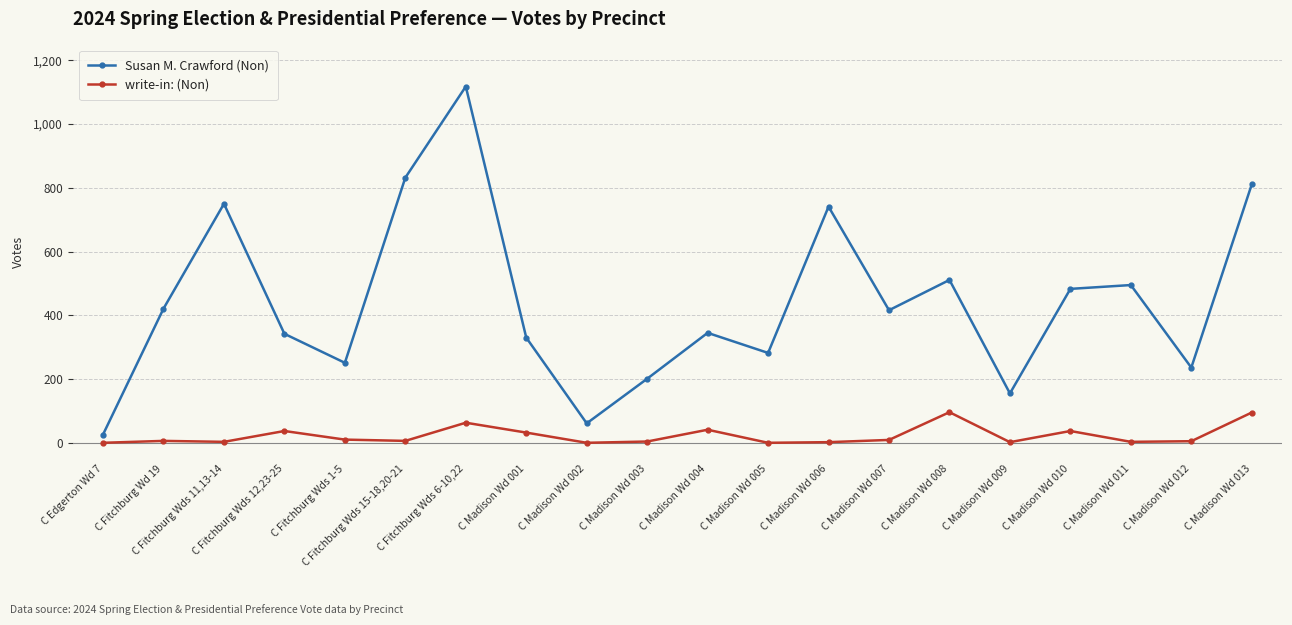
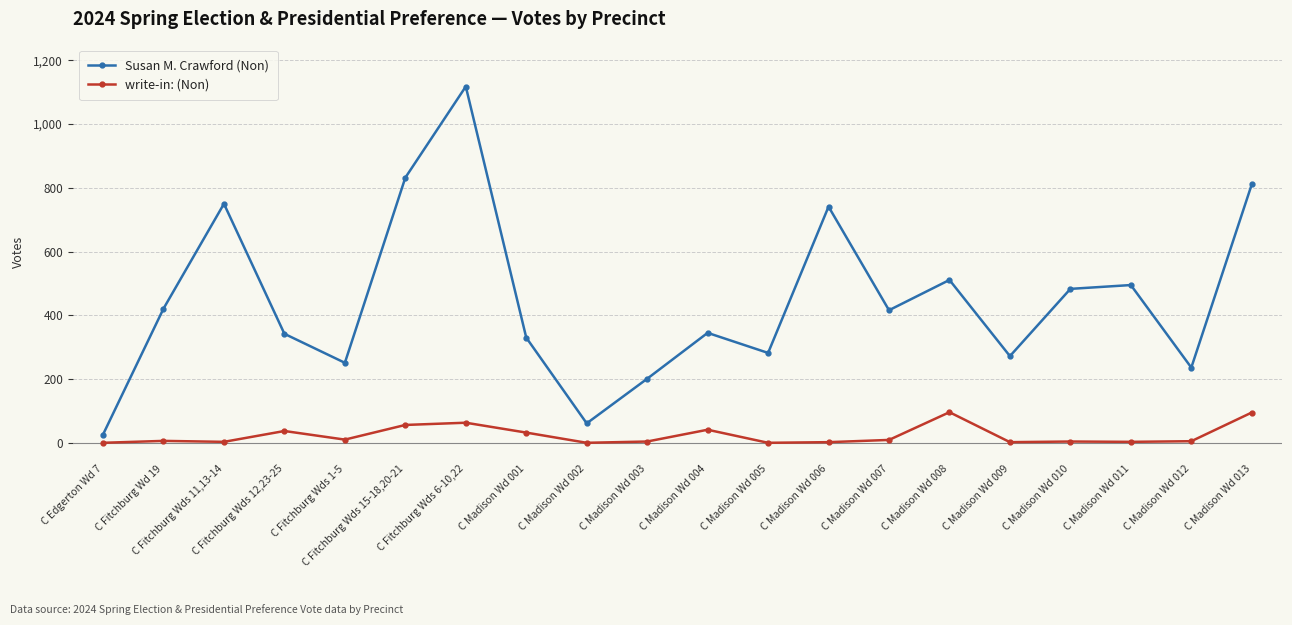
write-in: (Non), C Fitchburg Wds 15-18,20-21: 10 -> 60
Susan M. Crawford (Non), C Madison Wd 009: 160 -> 270
write-in: (Non), C Madison Wd 010: 40 -> 0
